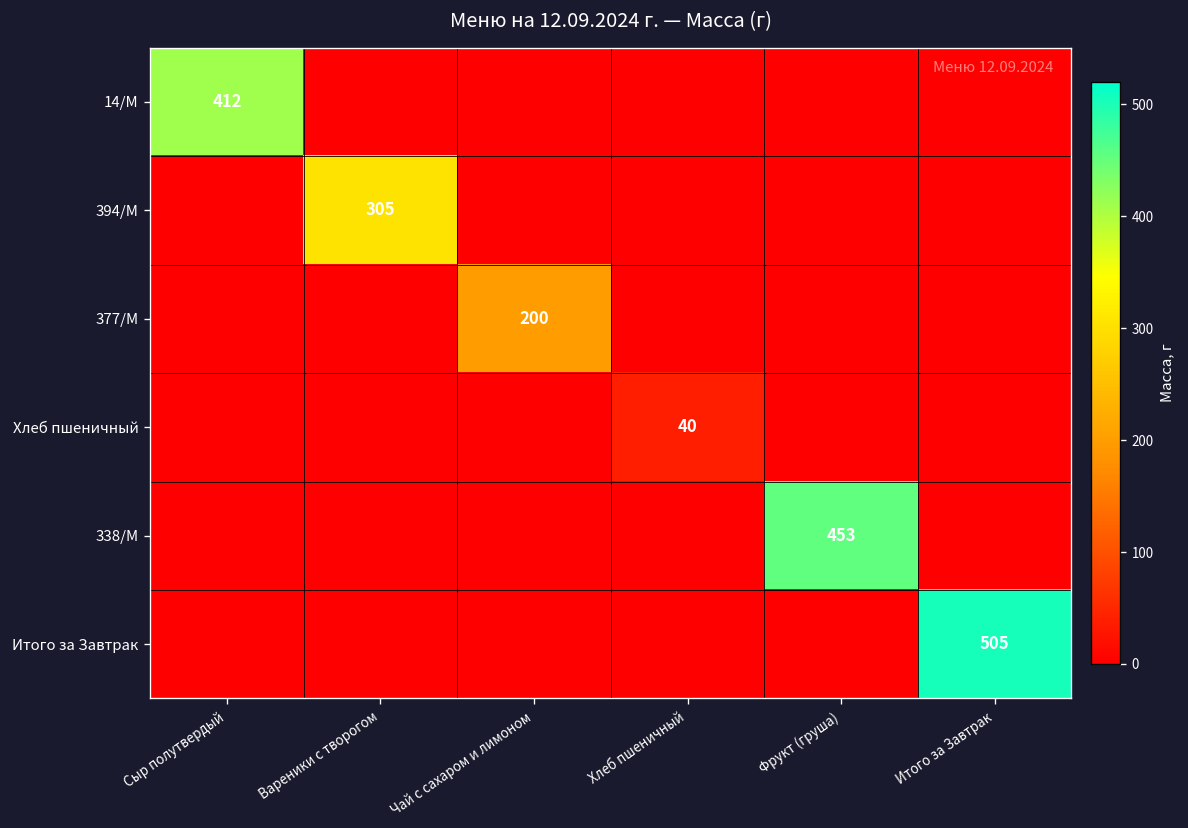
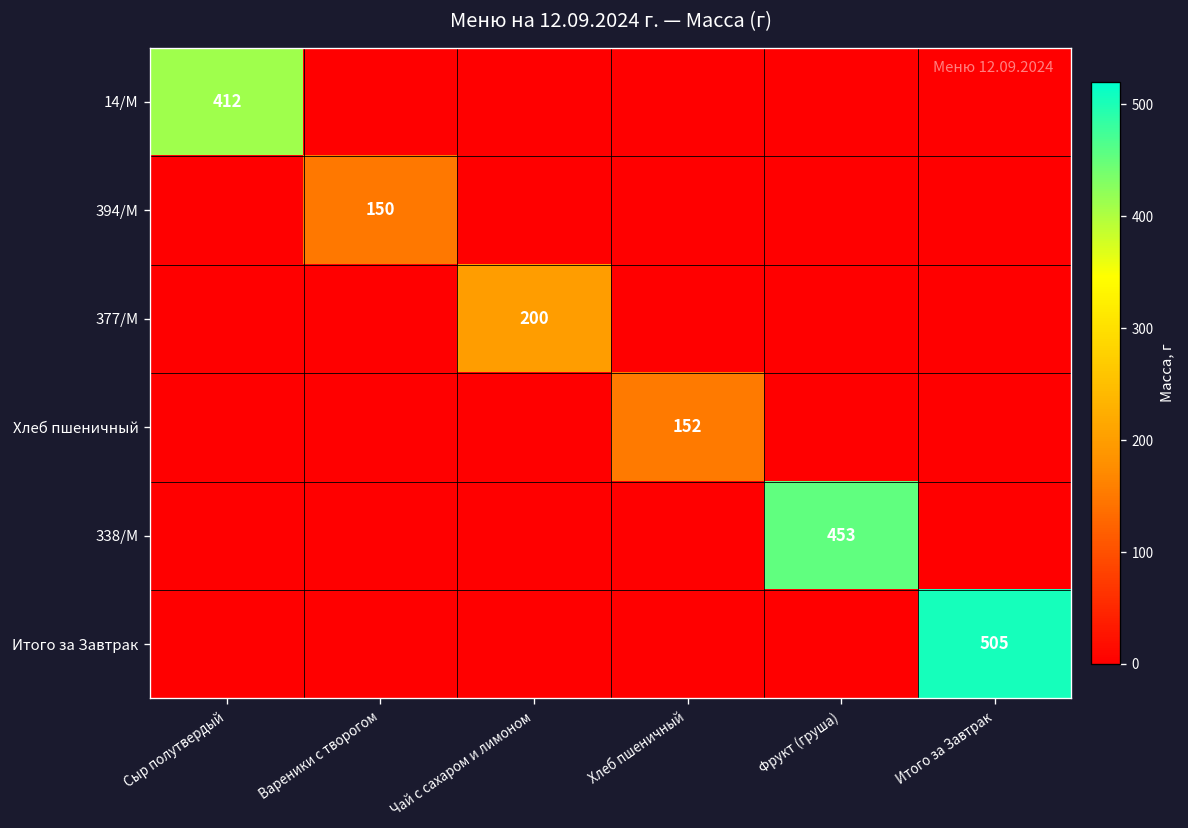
394/М, Вареники с творогом: 305 -> 150
Хлеб пшеничный, Хлеб пшеничный: 40 -> 152
